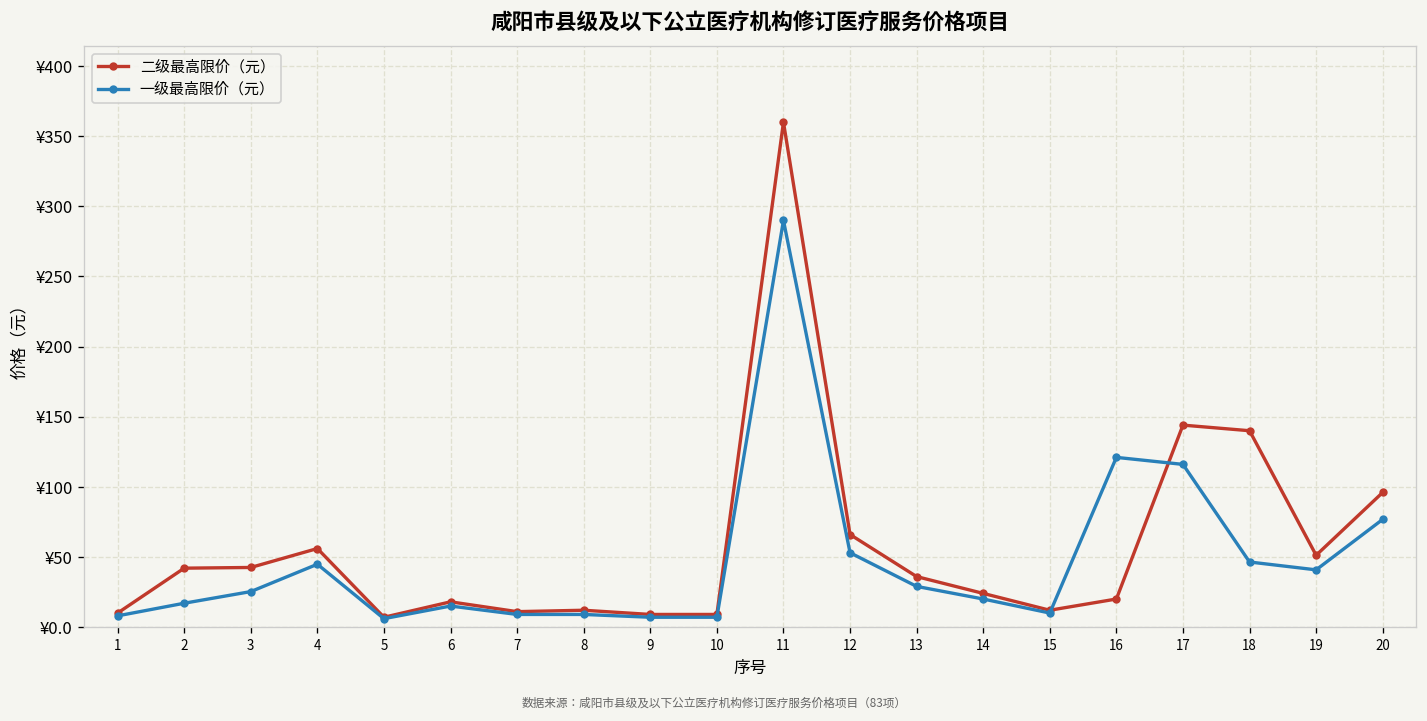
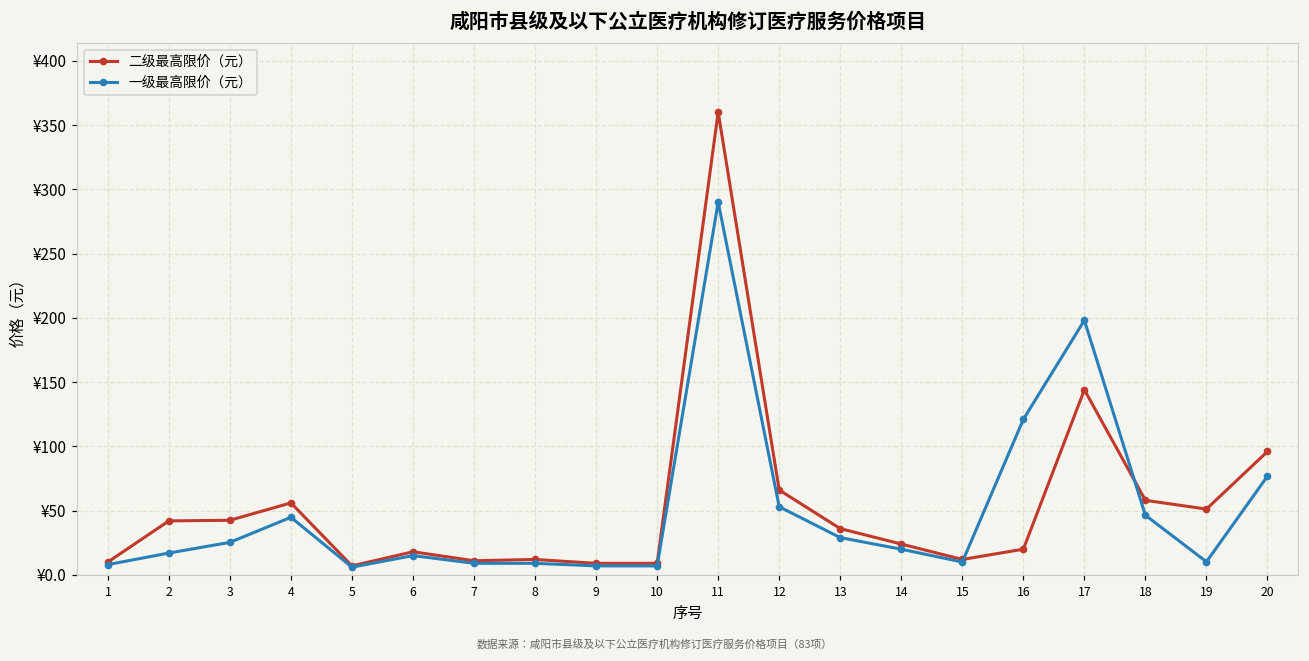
一级最高限价（元）, 17: ¥116 -> ¥198
二级最高限价（元）, 18: ¥140 -> ¥58
一级最高限价（元）, 19: ¥41 -> ¥10
